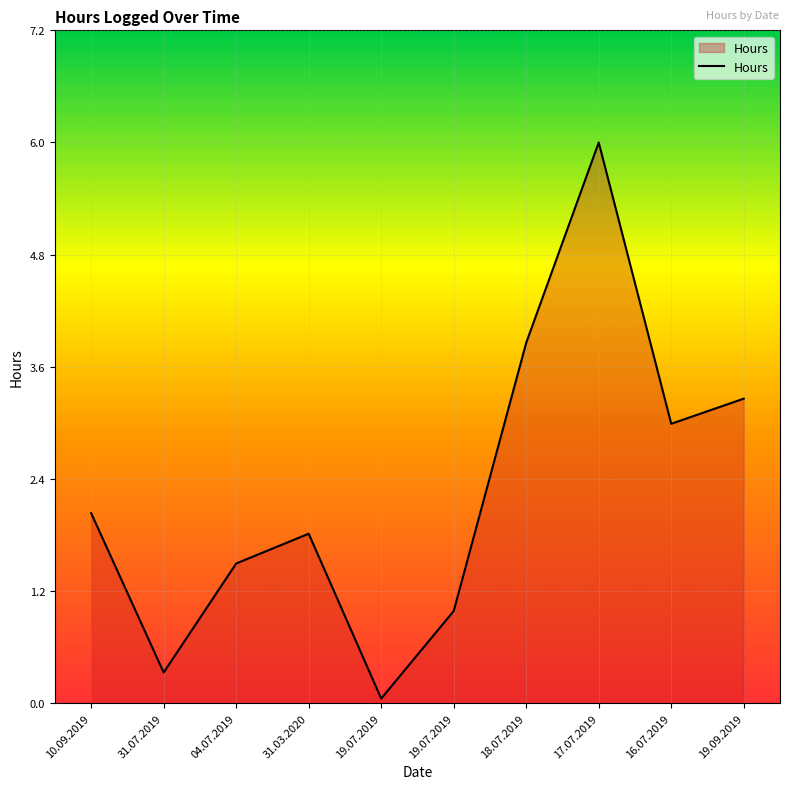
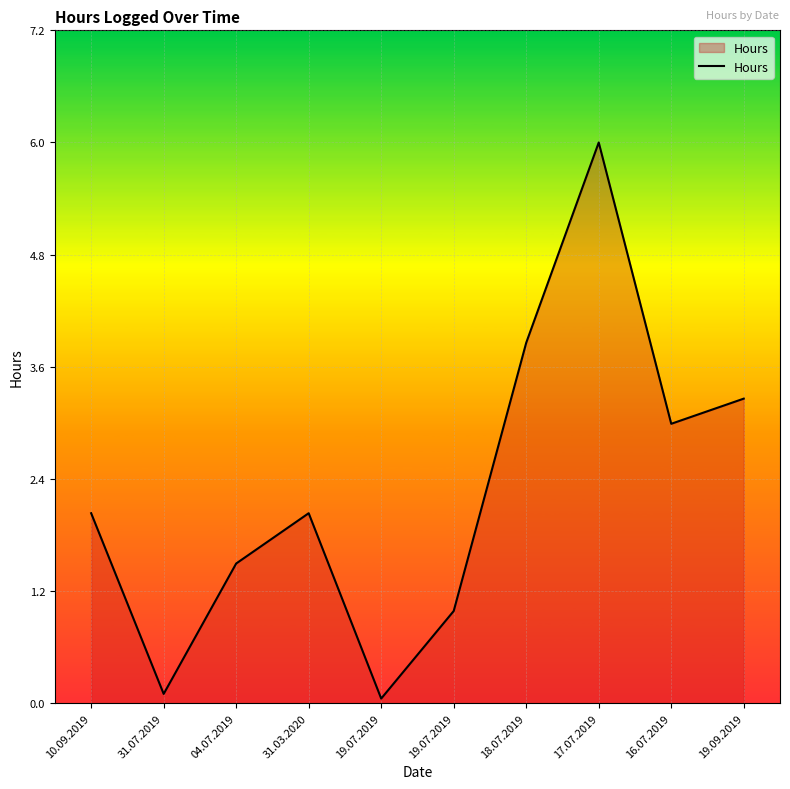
31.07.2019: 0.3 -> 0.1
31.03.2020: 1.8 -> 2.0
